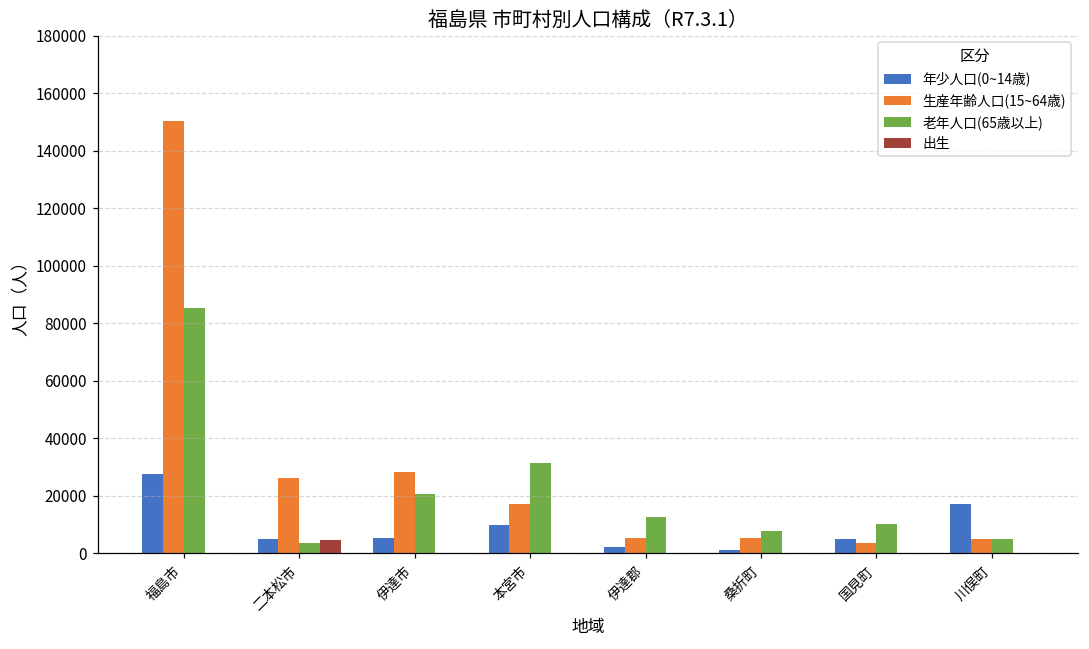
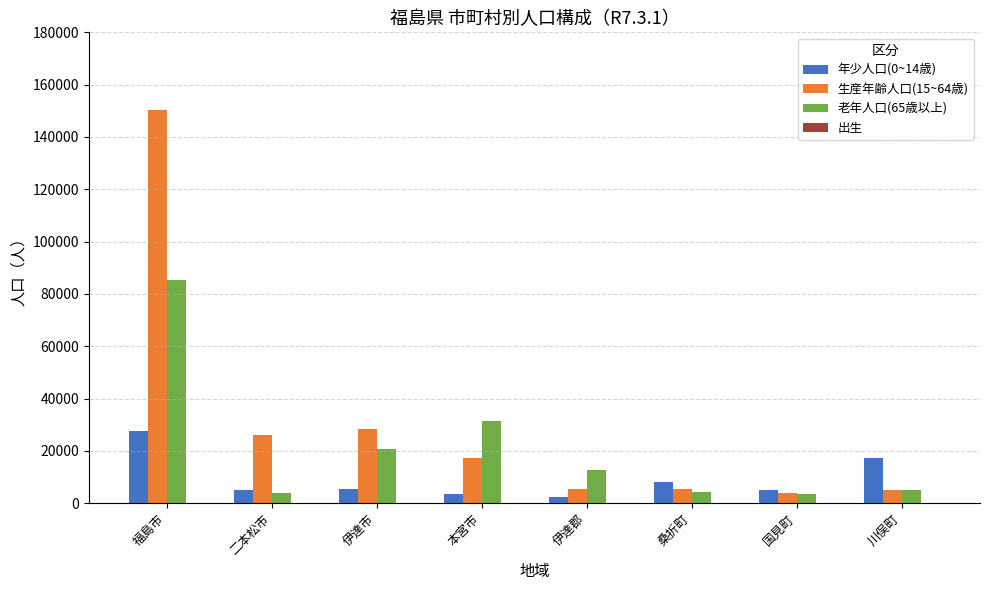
出生, 二本松市: 5000 -> 0
年少人口(0~14歳), 本宮市: 10000 -> 4000
年少人口(0~14歳), 桑折町: 1000 -> 8000
老年人口(65歳以上), 桑折町: 8000 -> 4000
老年人口(65歳以上), 国見町: 10000 -> 3000
